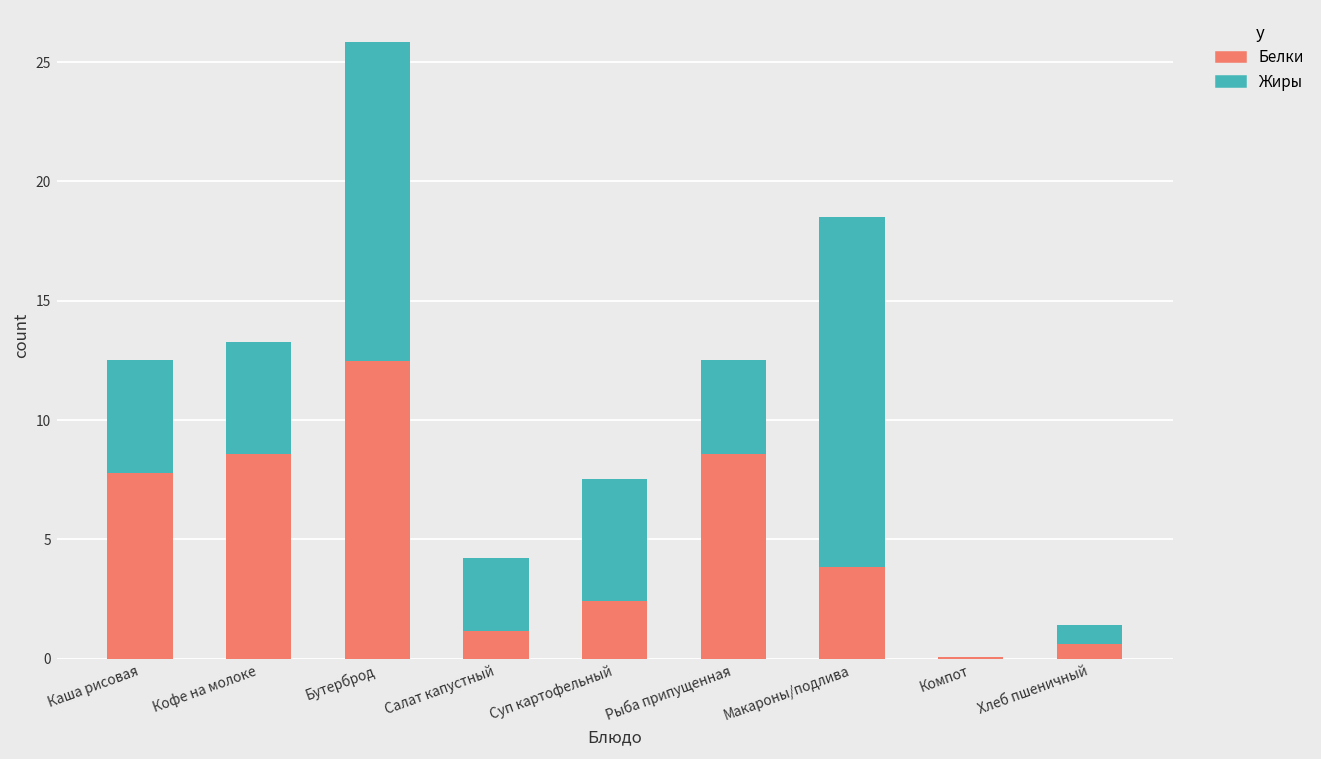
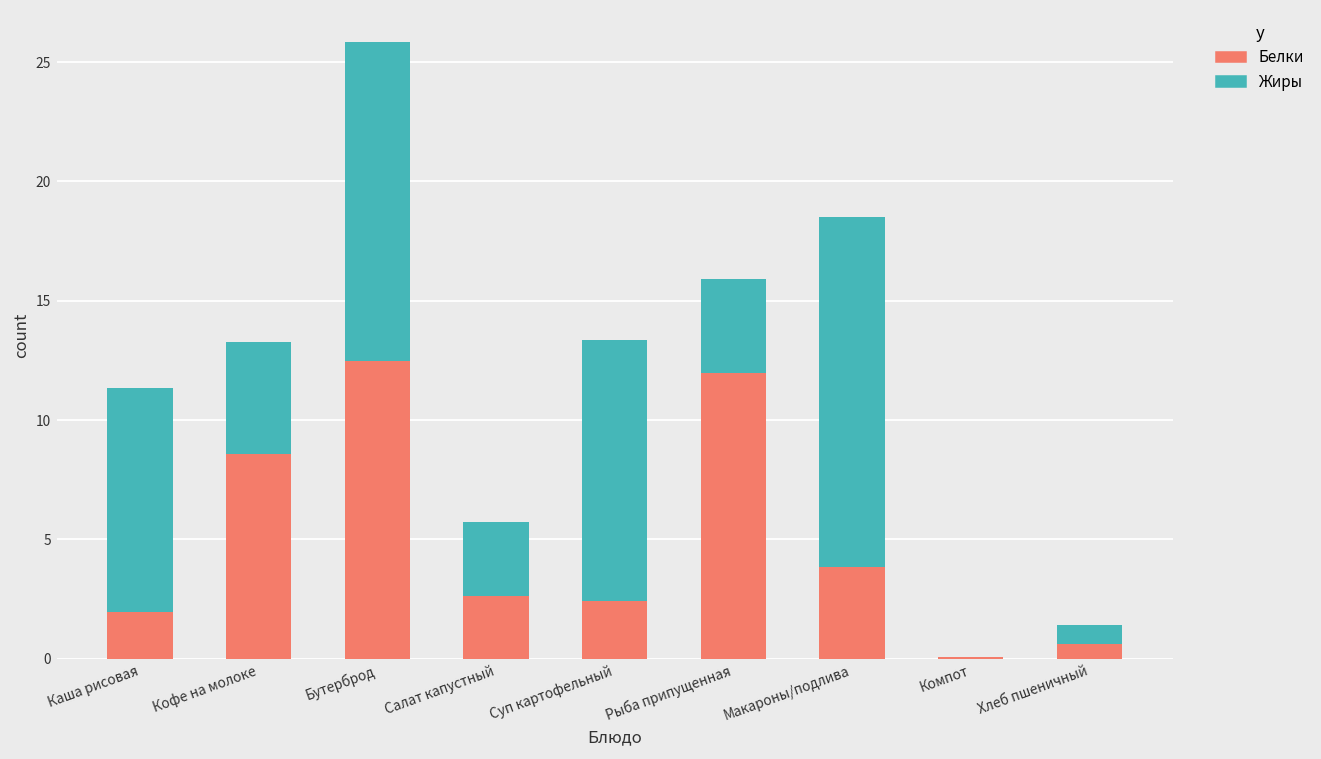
Белки, Каша рисовая: 7.8 -> 2.0
Жиры, Каша рисовая: 4.7 -> 9.4
Белки, Салат капустный: 1.2 -> 2.6
Жиры, Суп картофельный: 5.1 -> 10.9
Белки, Рыба припущенная: 8.6 -> 12.0
